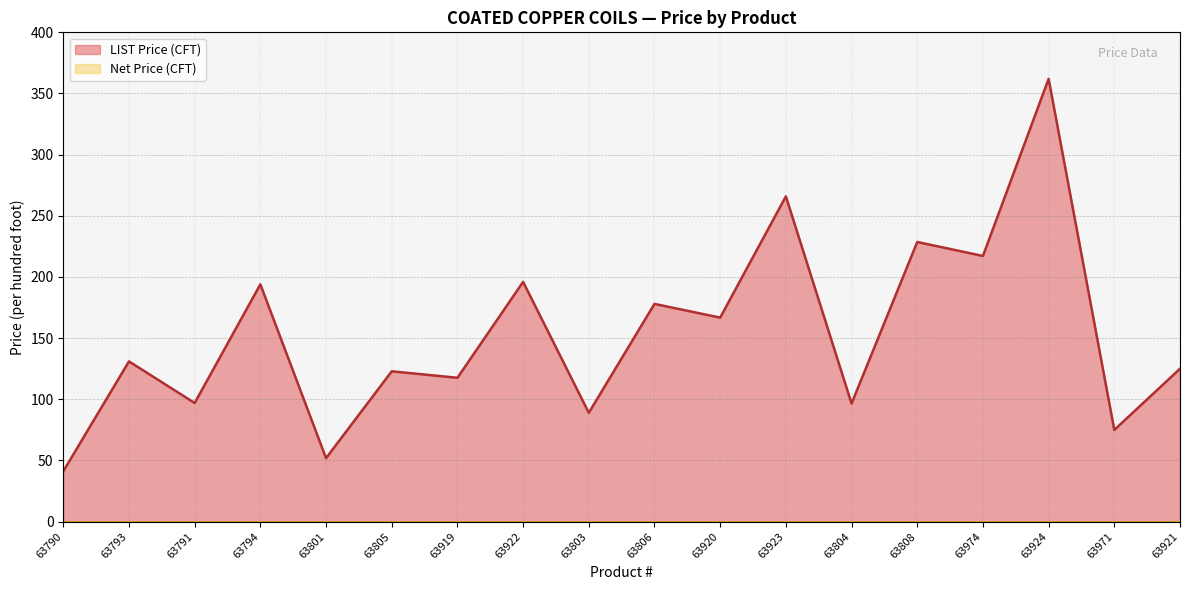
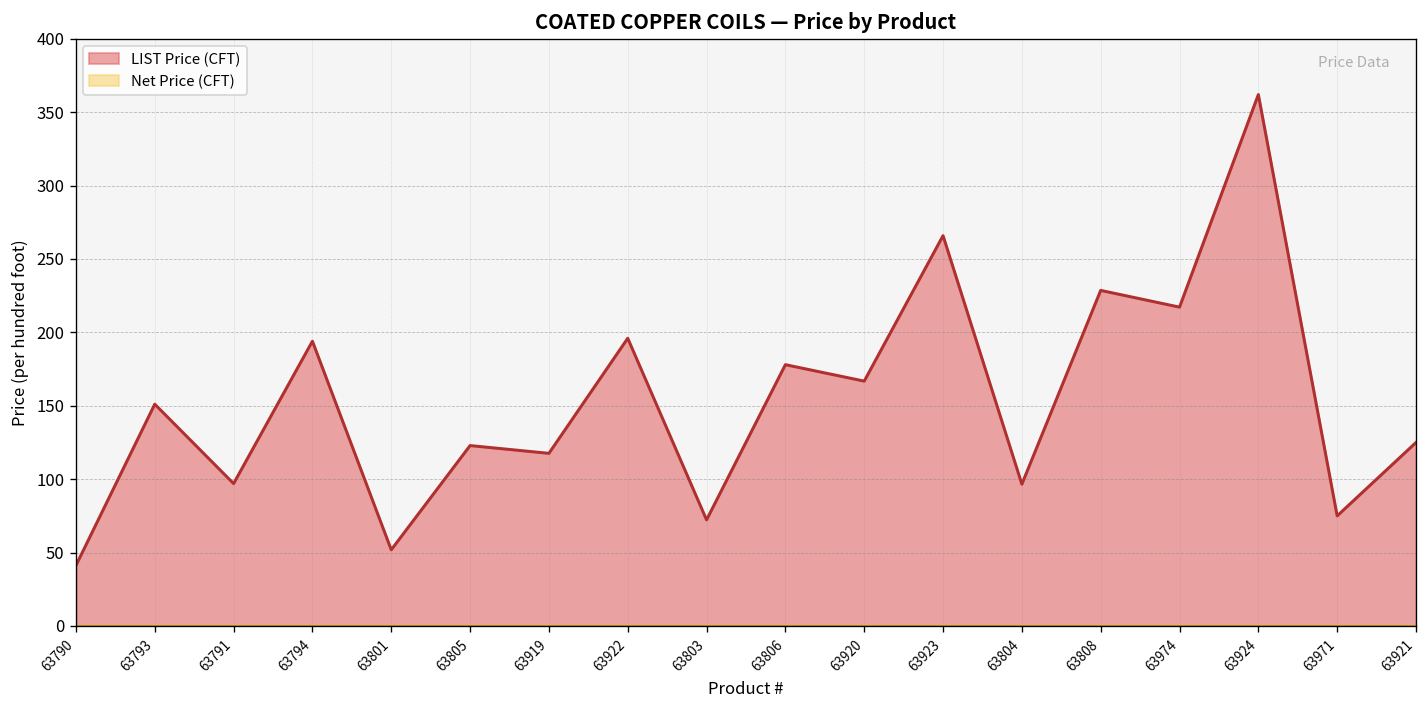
LIST Price (CFT), 63793: 131 -> 151
LIST Price (CFT), 63803: 89 -> 72
